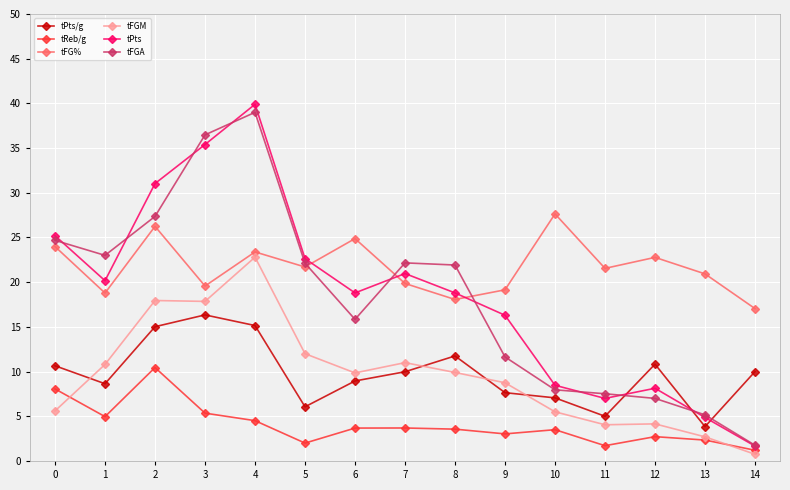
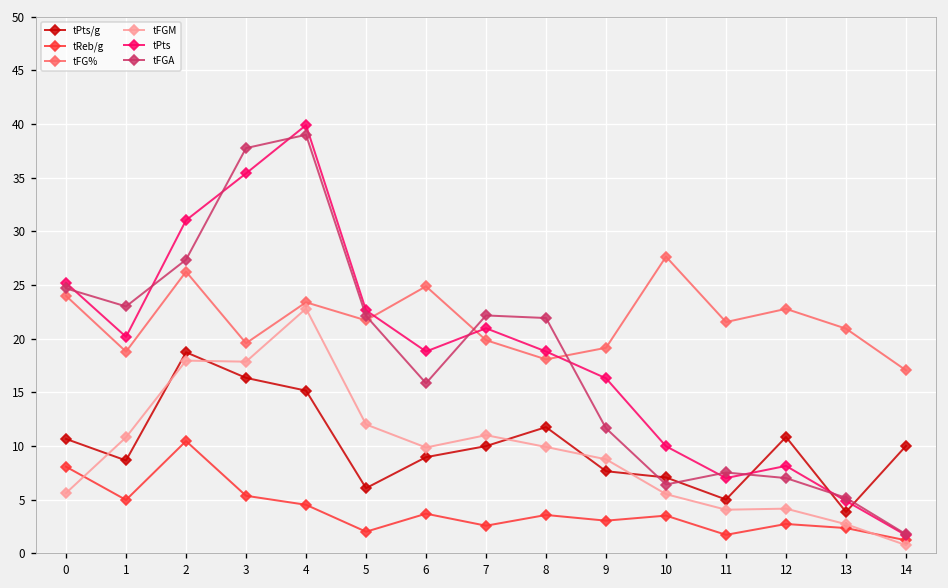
tPts/g, 2: 15 -> 19
tFGA, 3: 36 -> 38
tReb/g, 7: 4 -> 3
tPts, 10: 8 -> 10
tFGA, 10: 8 -> 6
